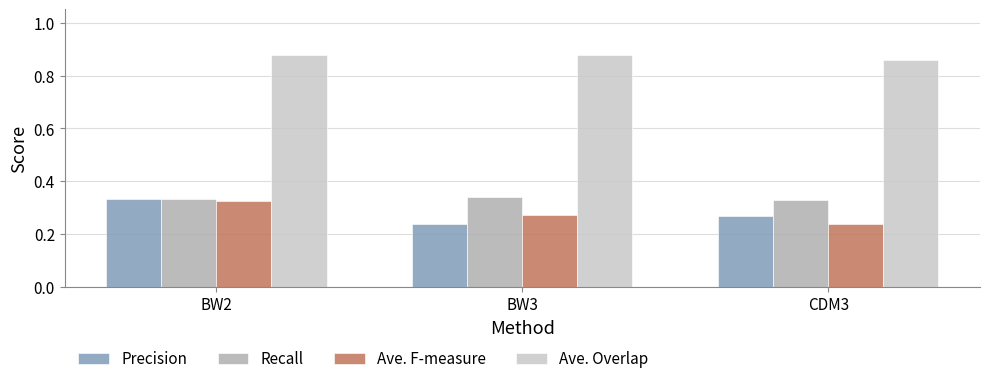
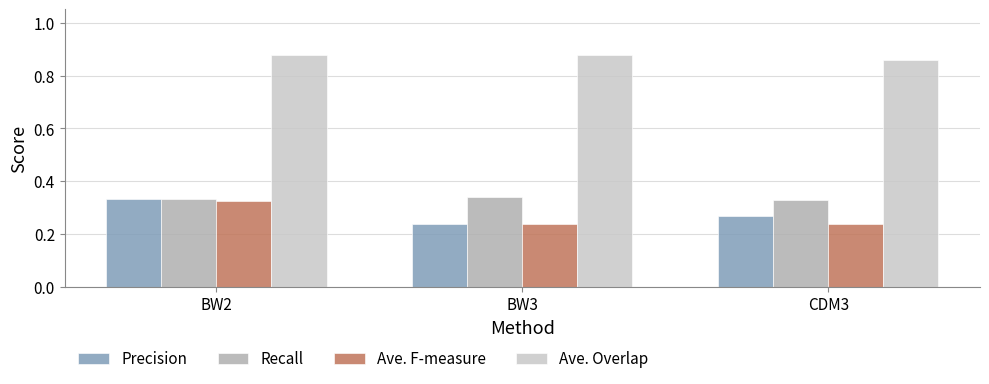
Ave. F-measure, BW3: 0.27 -> 0.24
